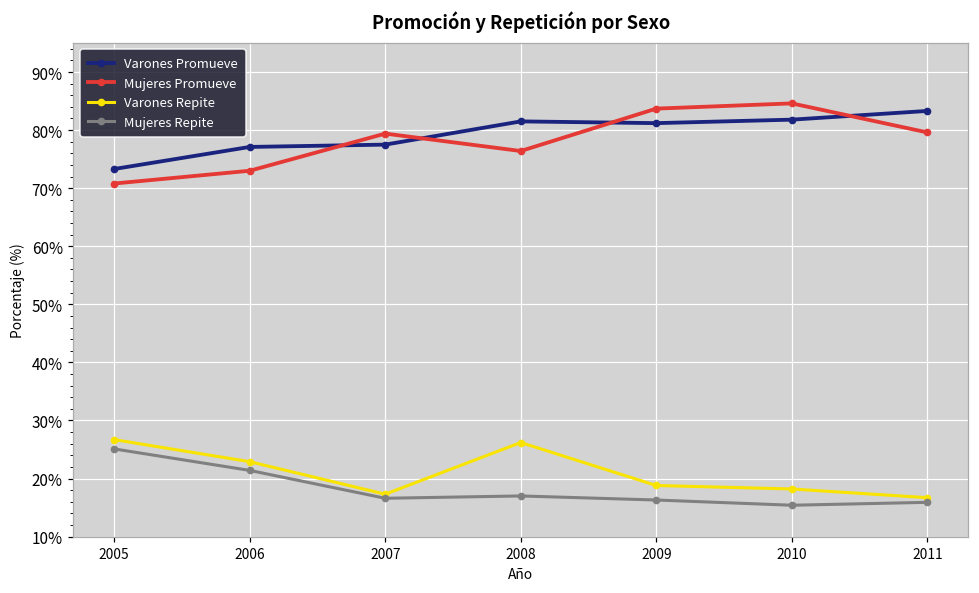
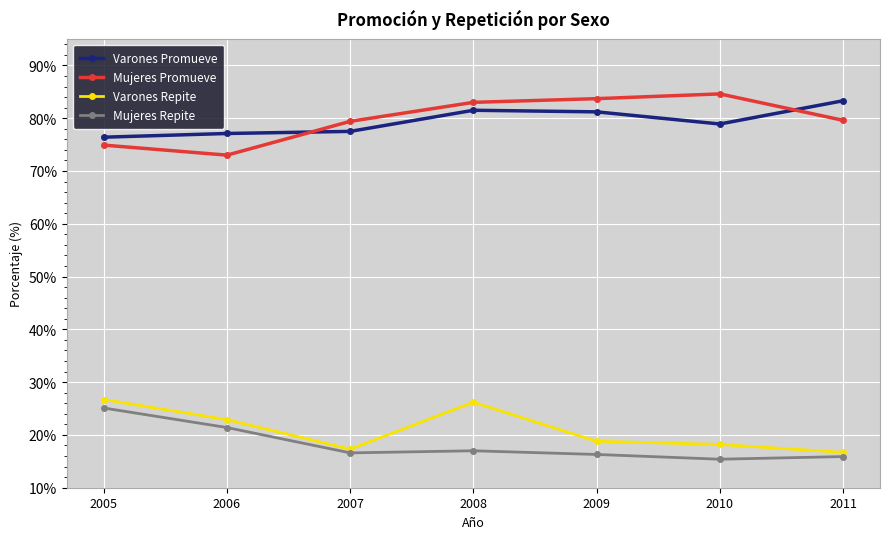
Varones Promueve, 2005: 73% -> 76%
Mujeres Promueve, 2005: 71% -> 75%
Mujeres Promueve, 2008: 76% -> 83%
Varones Promueve, 2010: 82% -> 79%
